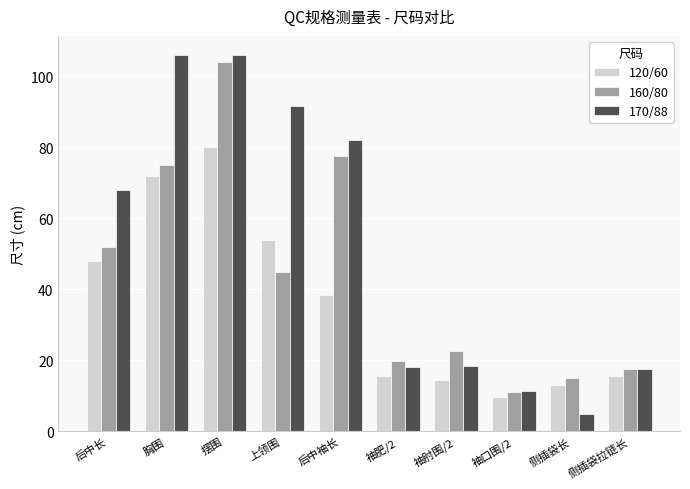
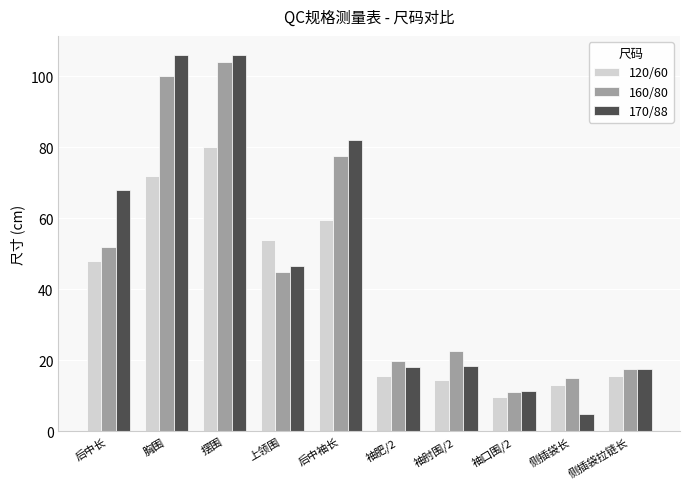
160/80, 胸围: 75 -> 100
170/88, 上领围: 92 -> 47
120/60, 后中袖长: 38 -> 60
